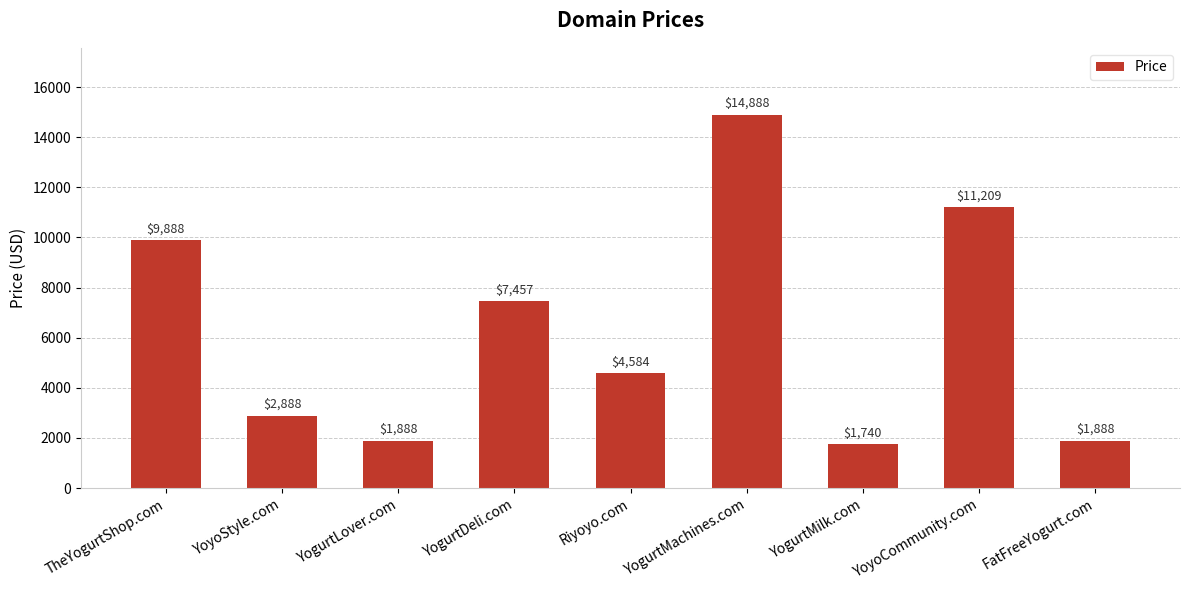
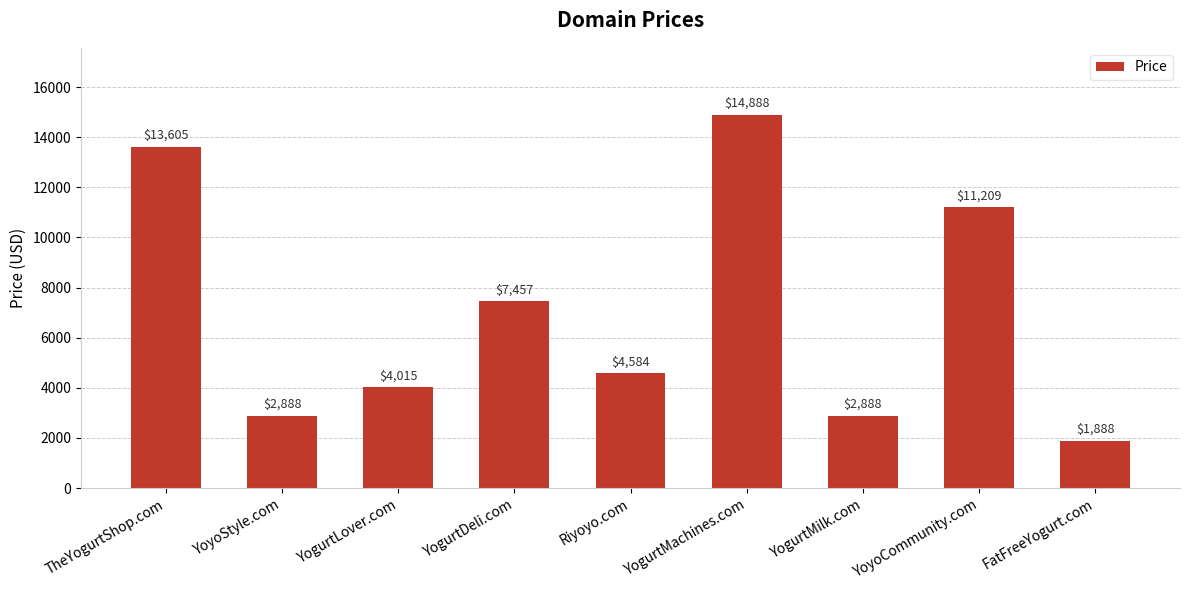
TheYogurtShop.com: $9,888 -> $13,605
YogurtLover.com: $1,888 -> $4,015
YogurtMilk.com: $1,740 -> $2,888
